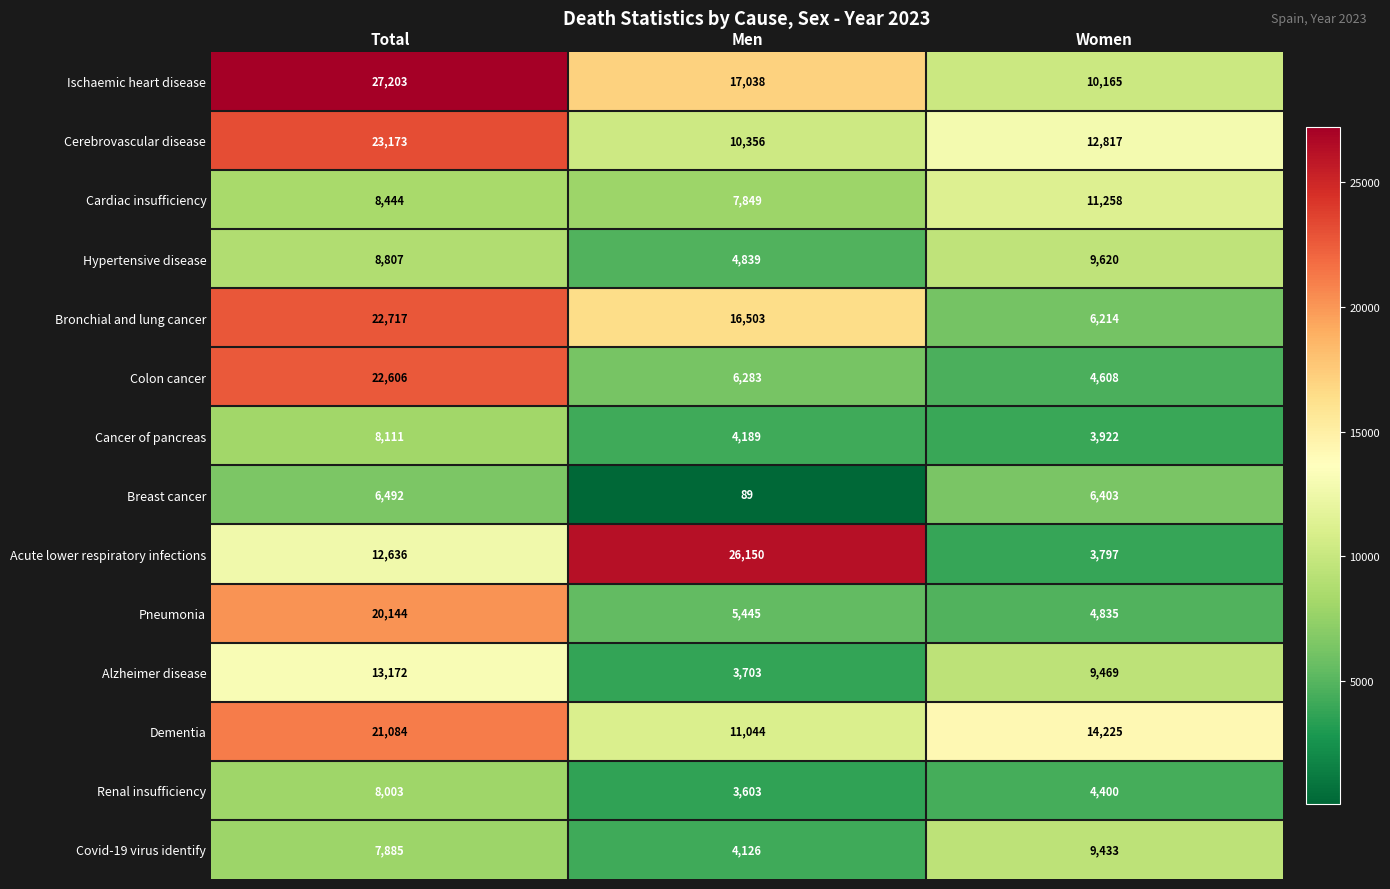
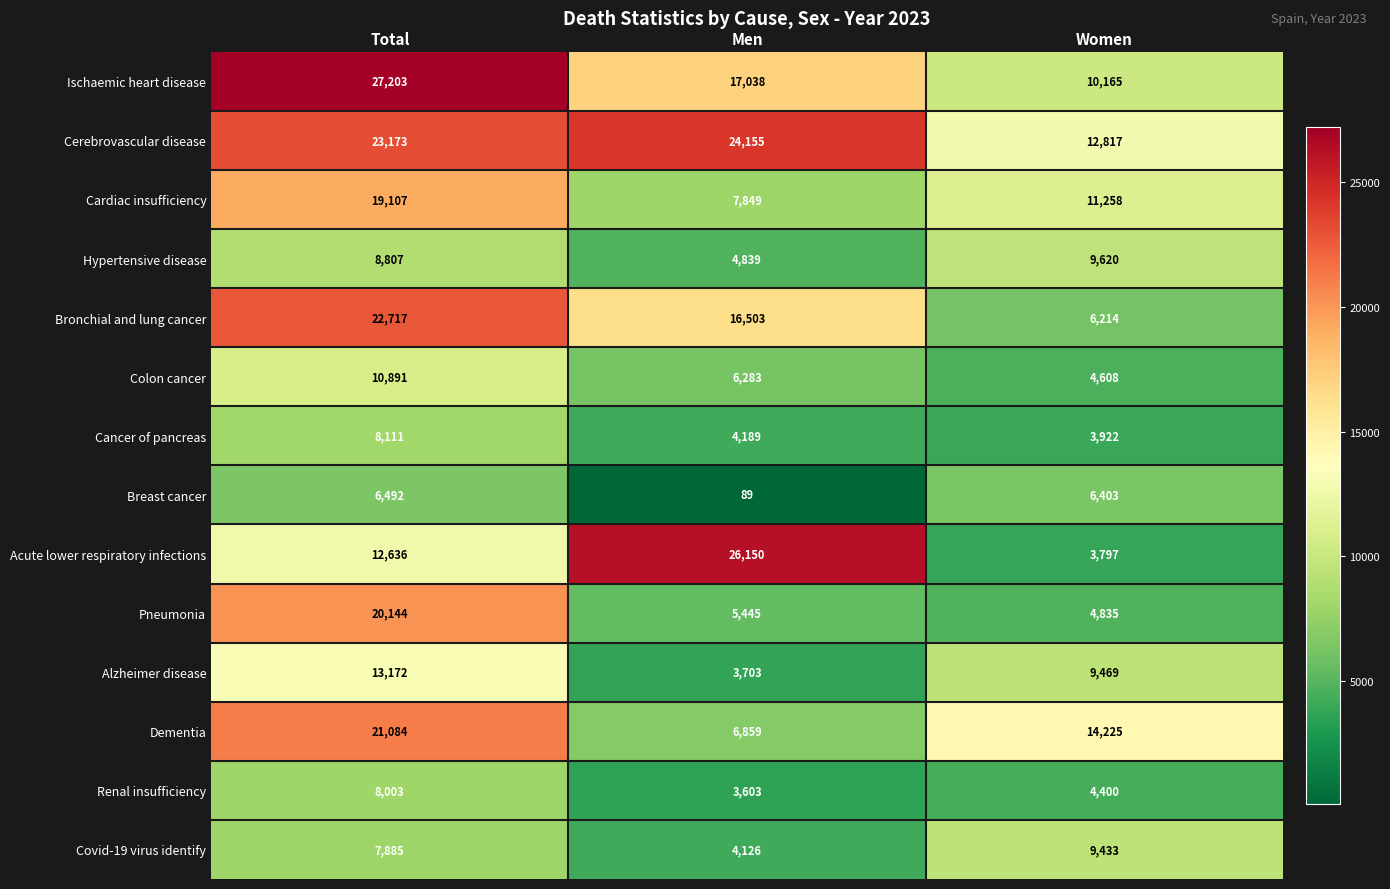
Cerebrovascular disease, Men: 10,356 -> 24,155
Cardiac insufficiency, Total: 8,444 -> 19,107
Colon cancer, Total: 22,606 -> 10,891
Dementia, Men: 11,044 -> 6,859
